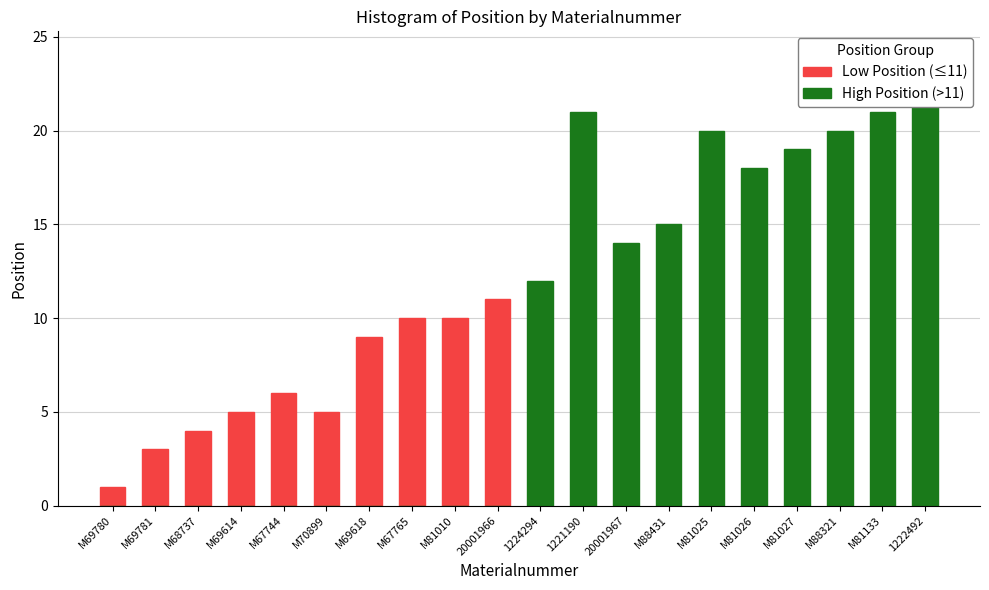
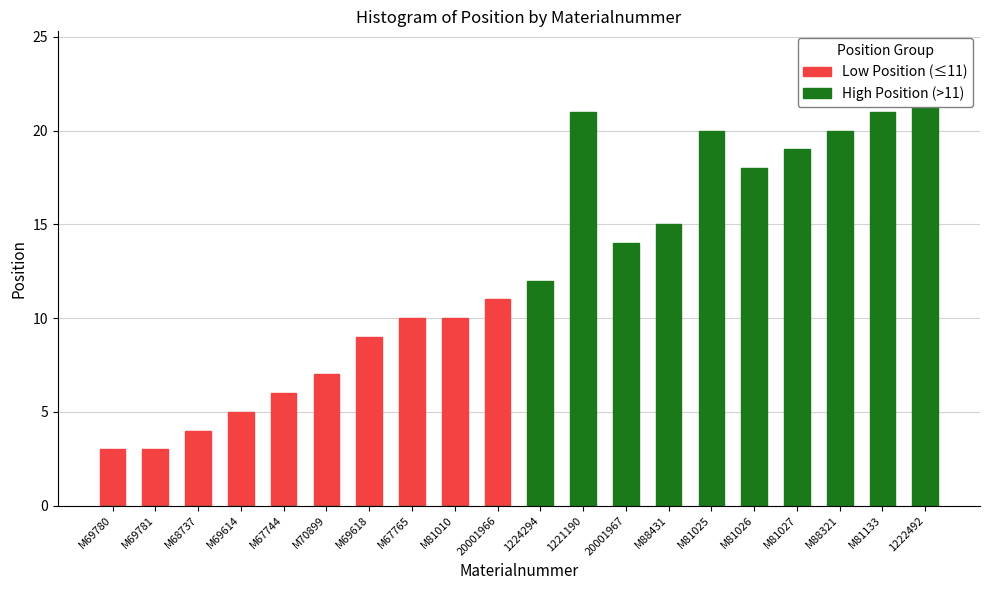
Low Position (≤11), M69780: 1 -> 3
Low Position (≤11), M70899: 5 -> 7
